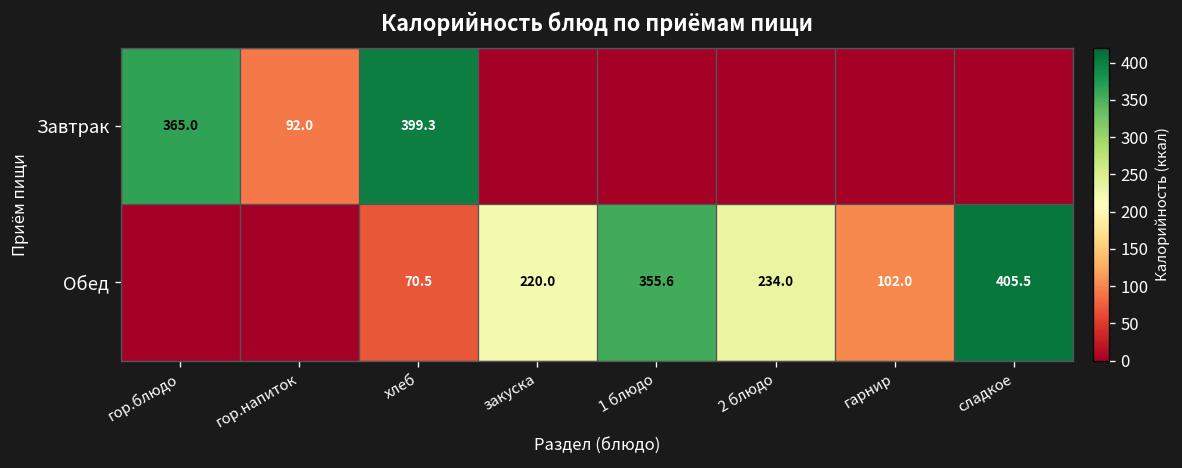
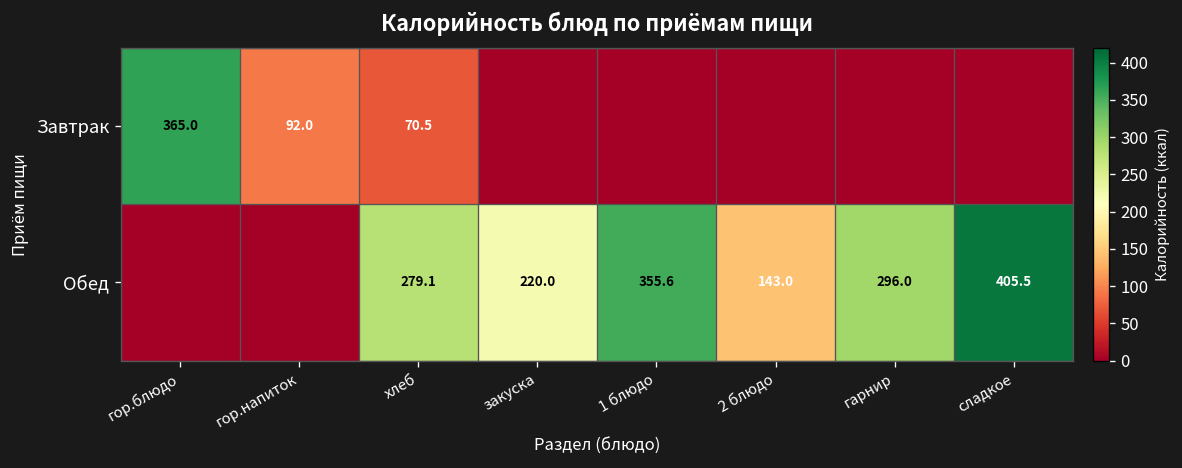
Завтрак, хлеб: 399.3 -> 70.5
Обед, хлеб: 70.5 -> 279.1
Обед, 2 блюдо: 234.0 -> 143.0
Обед, гарнир: 102.0 -> 296.0
